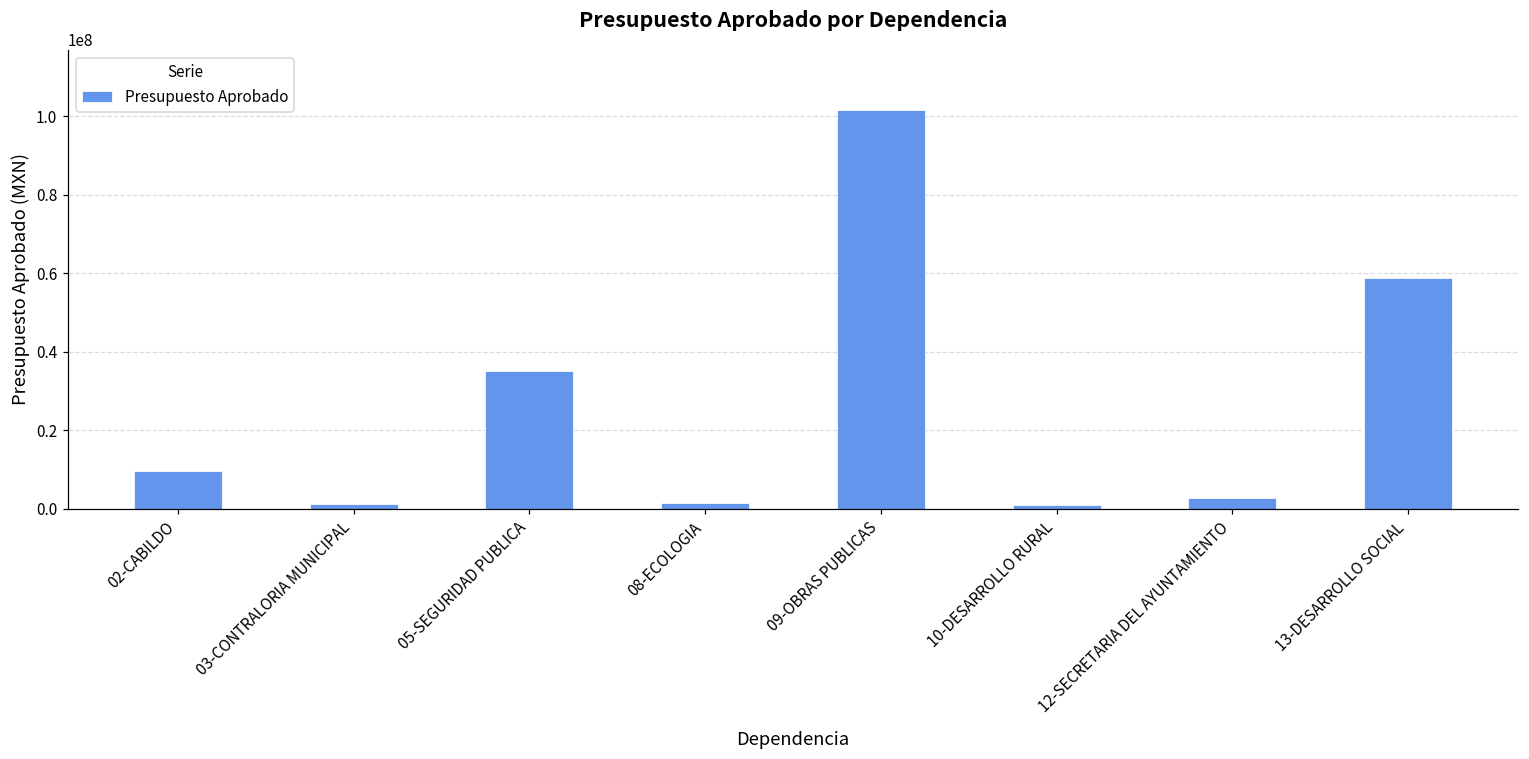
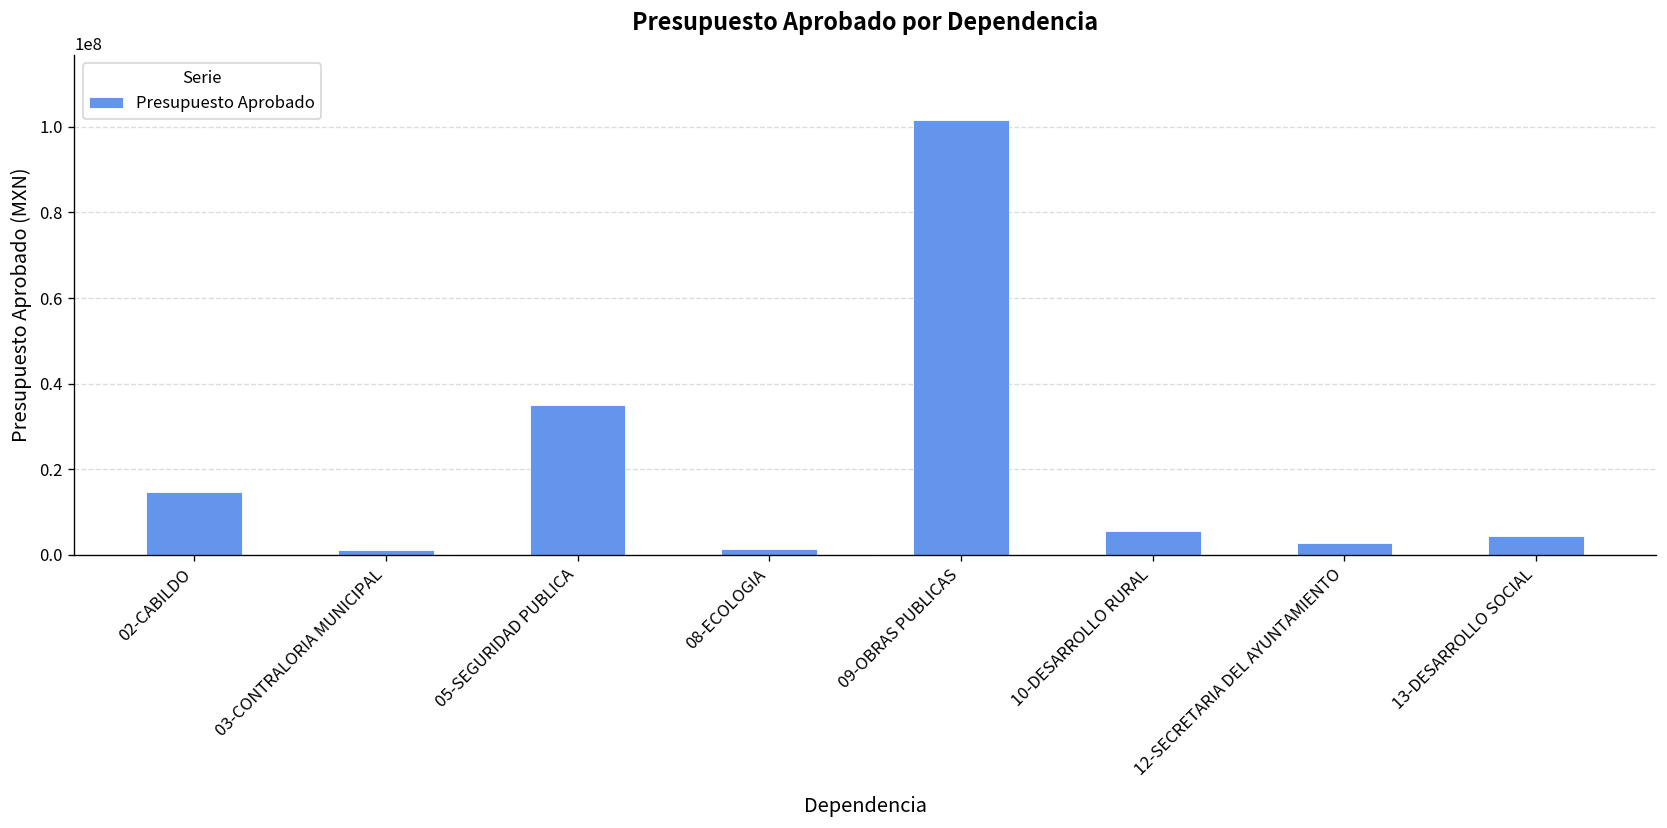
02-CABILDO: 10000000 -> 15000000
10-DESARROLLO RURAL: 1000000 -> 6000000
13-DESARROLLO SOCIAL: 59000000 -> 4000000
